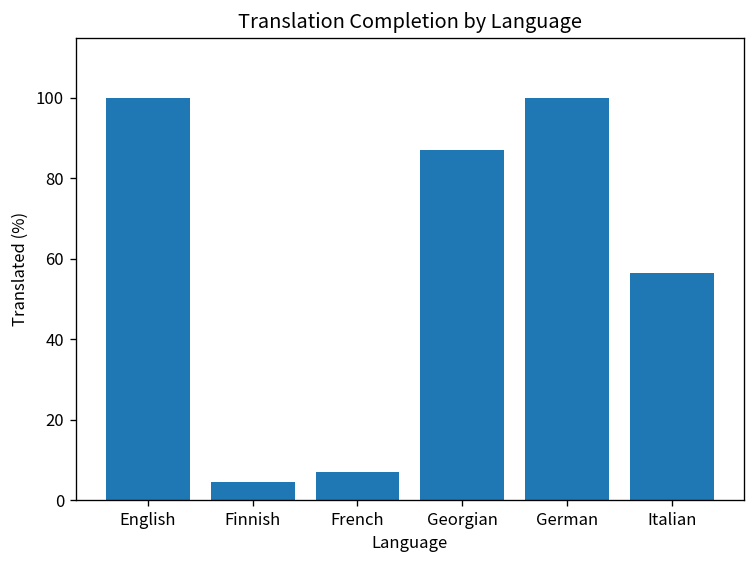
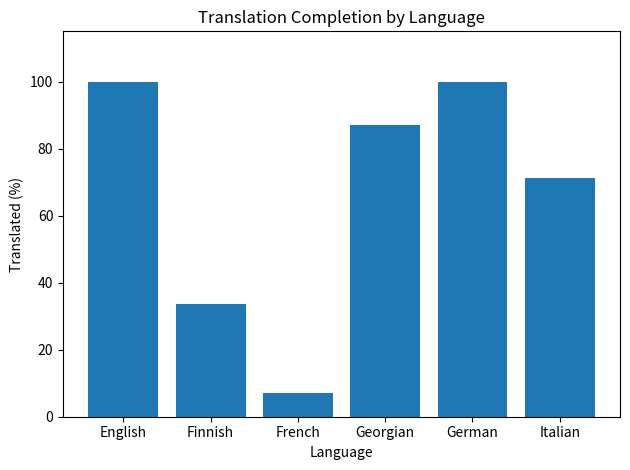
Finnish: 4 -> 34
Italian: 56 -> 71
